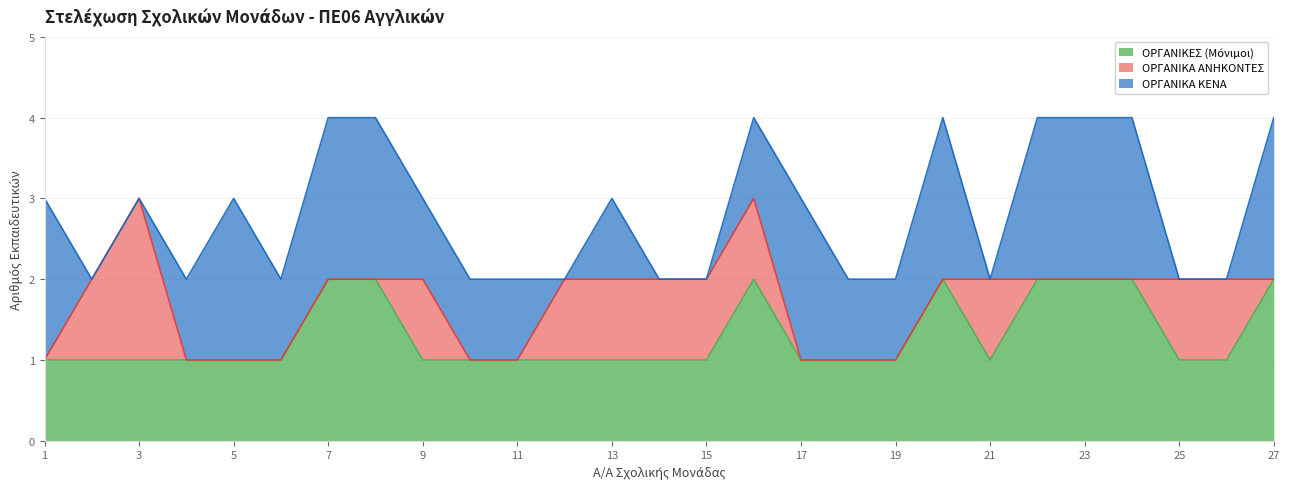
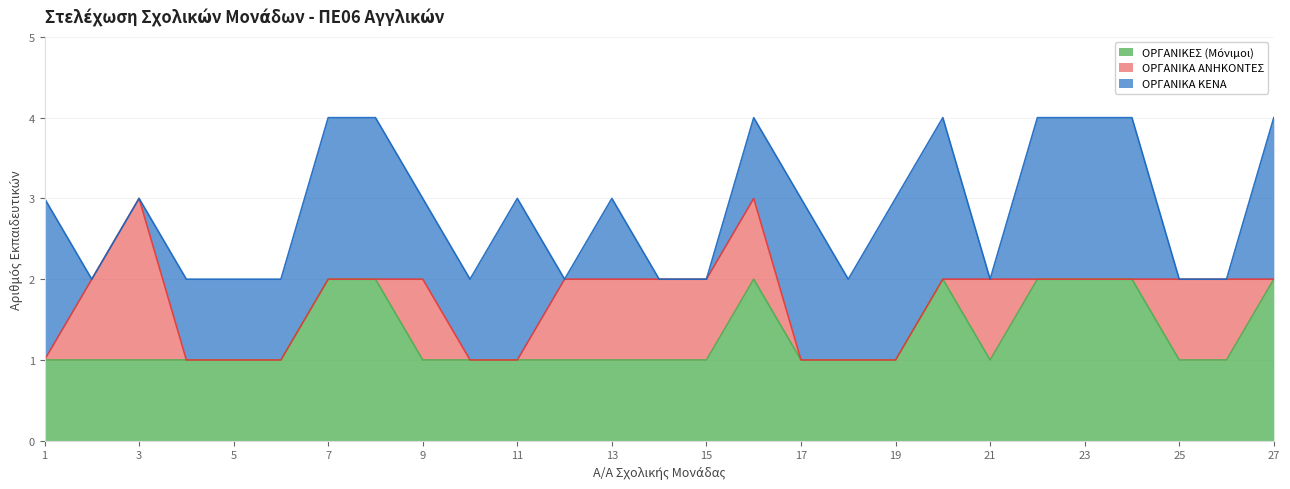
ΟΡΓΑΝΙΚΑ ΚΕΝΑ, 5: 2 -> 1
ΟΡΓΑΝΙΚΑ ΚΕΝΑ, 11: 1 -> 2
ΟΡΓΑΝΙΚΑ ΚΕΝΑ, 19: 1 -> 2
